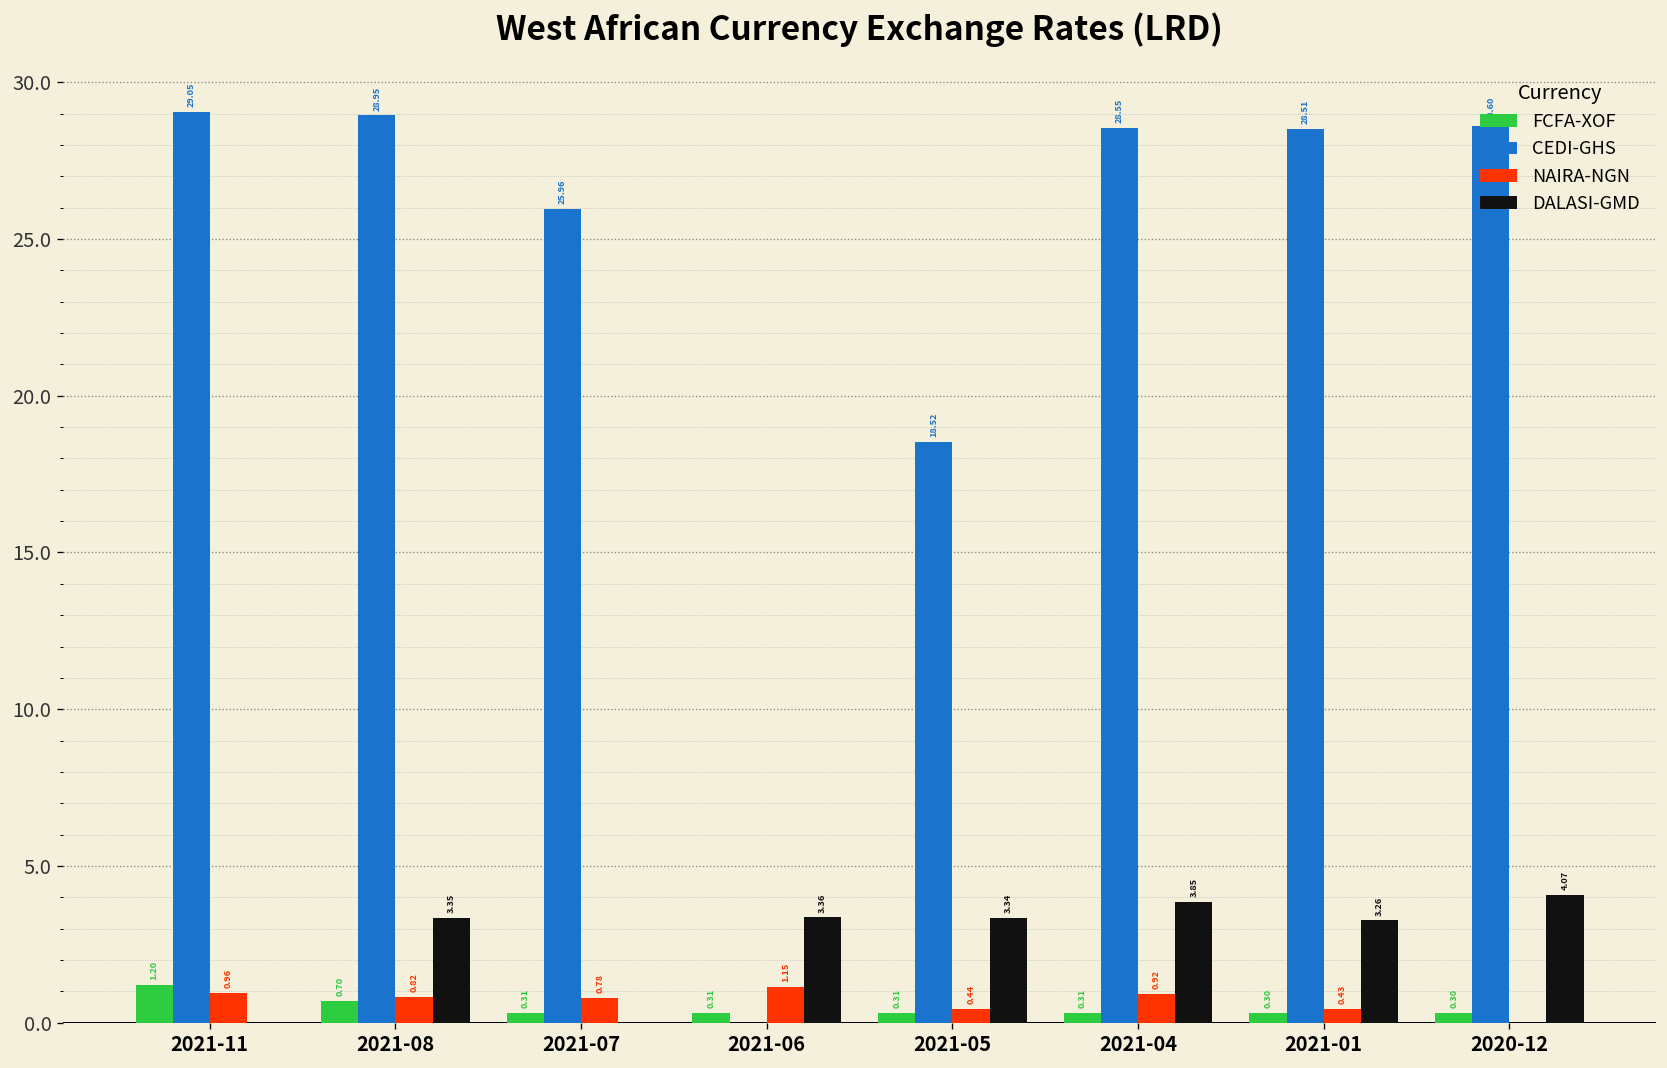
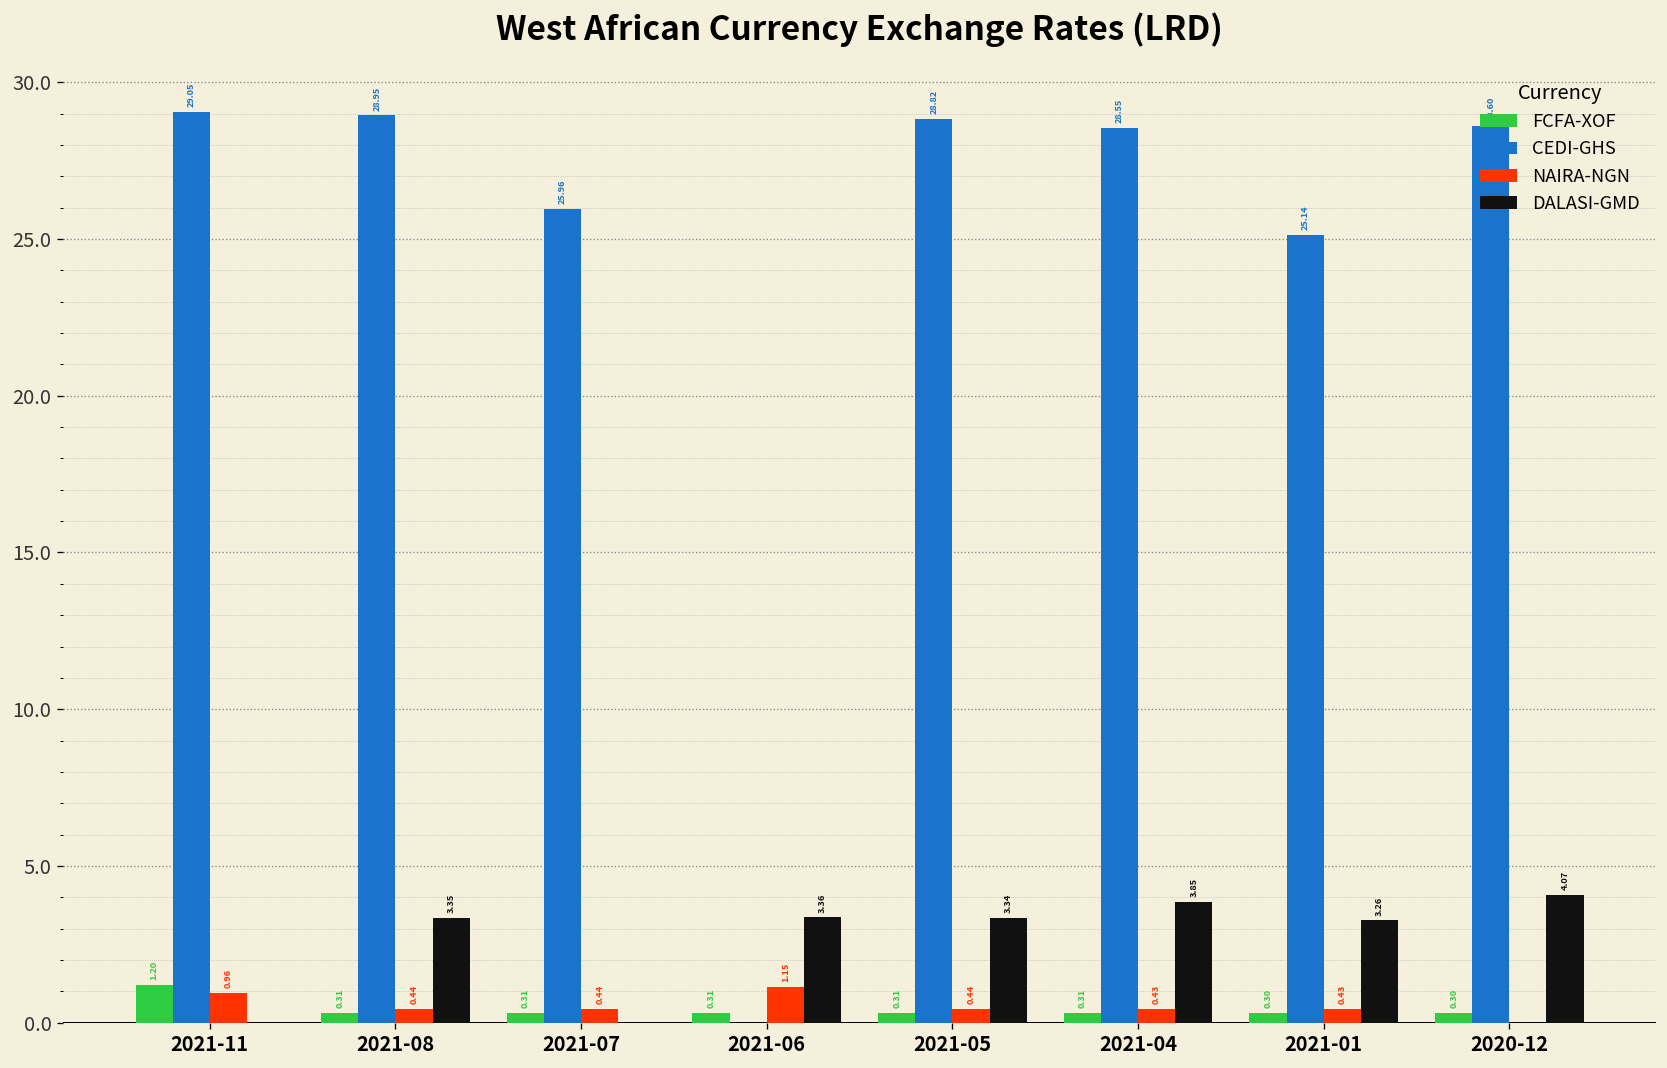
FCFA-XOF, 2021-08: 0.70 -> 0.31
NAIRA-NGN, 2021-08: 0.82 -> 0.44
NAIRA-NGN, 2021-07: 0.78 -> 0.44
CEDI-GHS, 2021-05: 18.52 -> 28.82
NAIRA-NGN, 2021-04: 0.92 -> 0.43
CEDI-GHS, 2021-01: 28.51 -> 25.14
